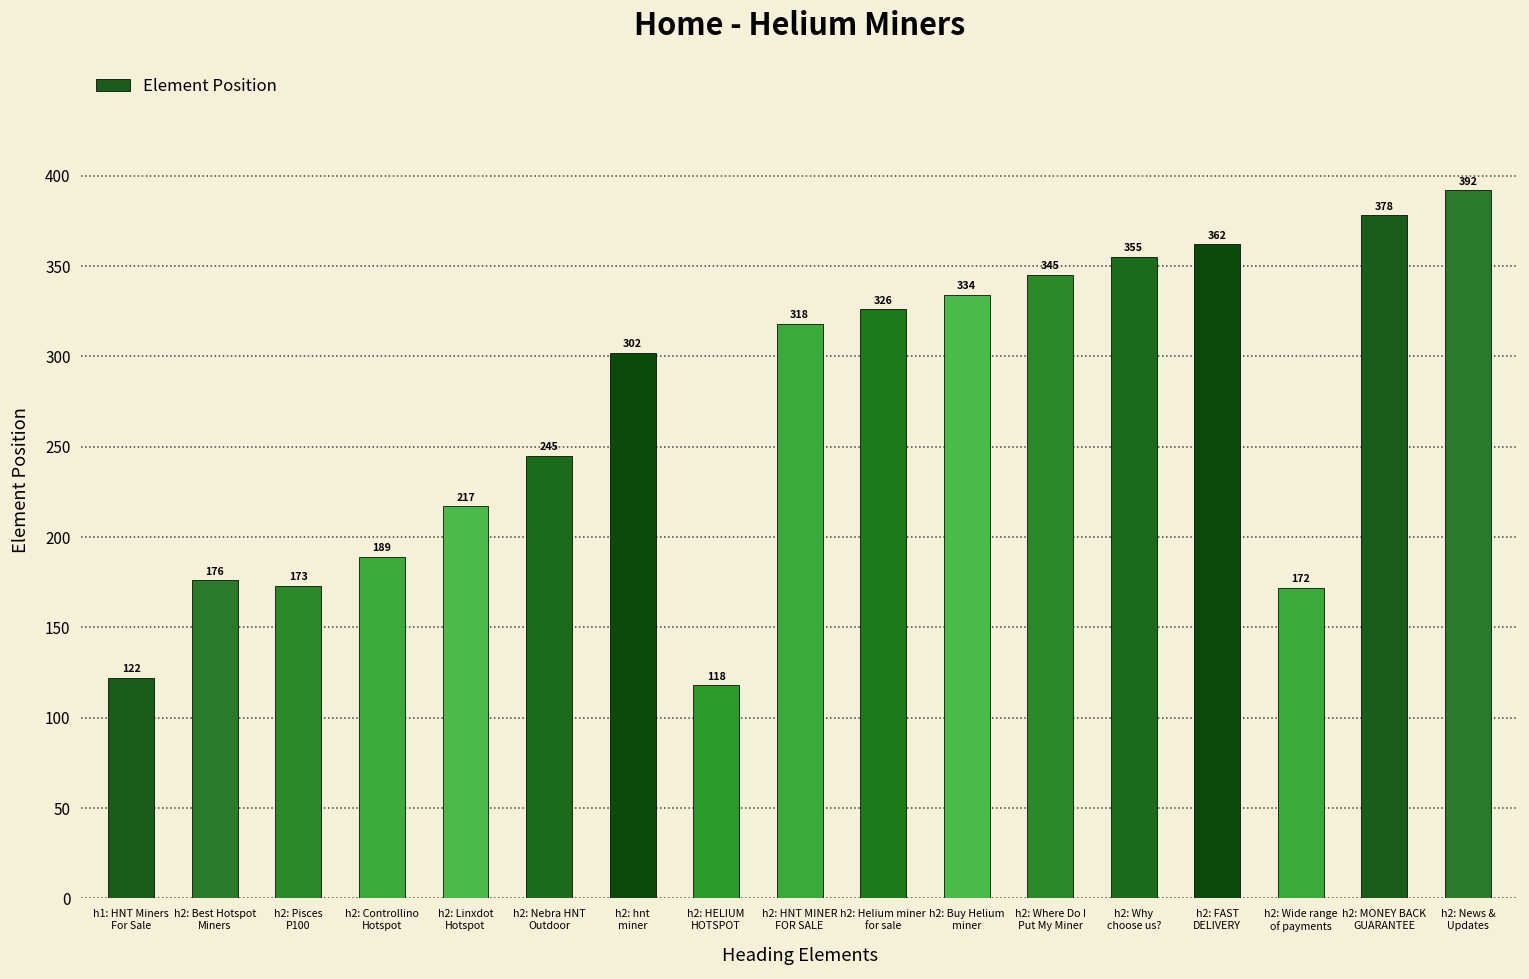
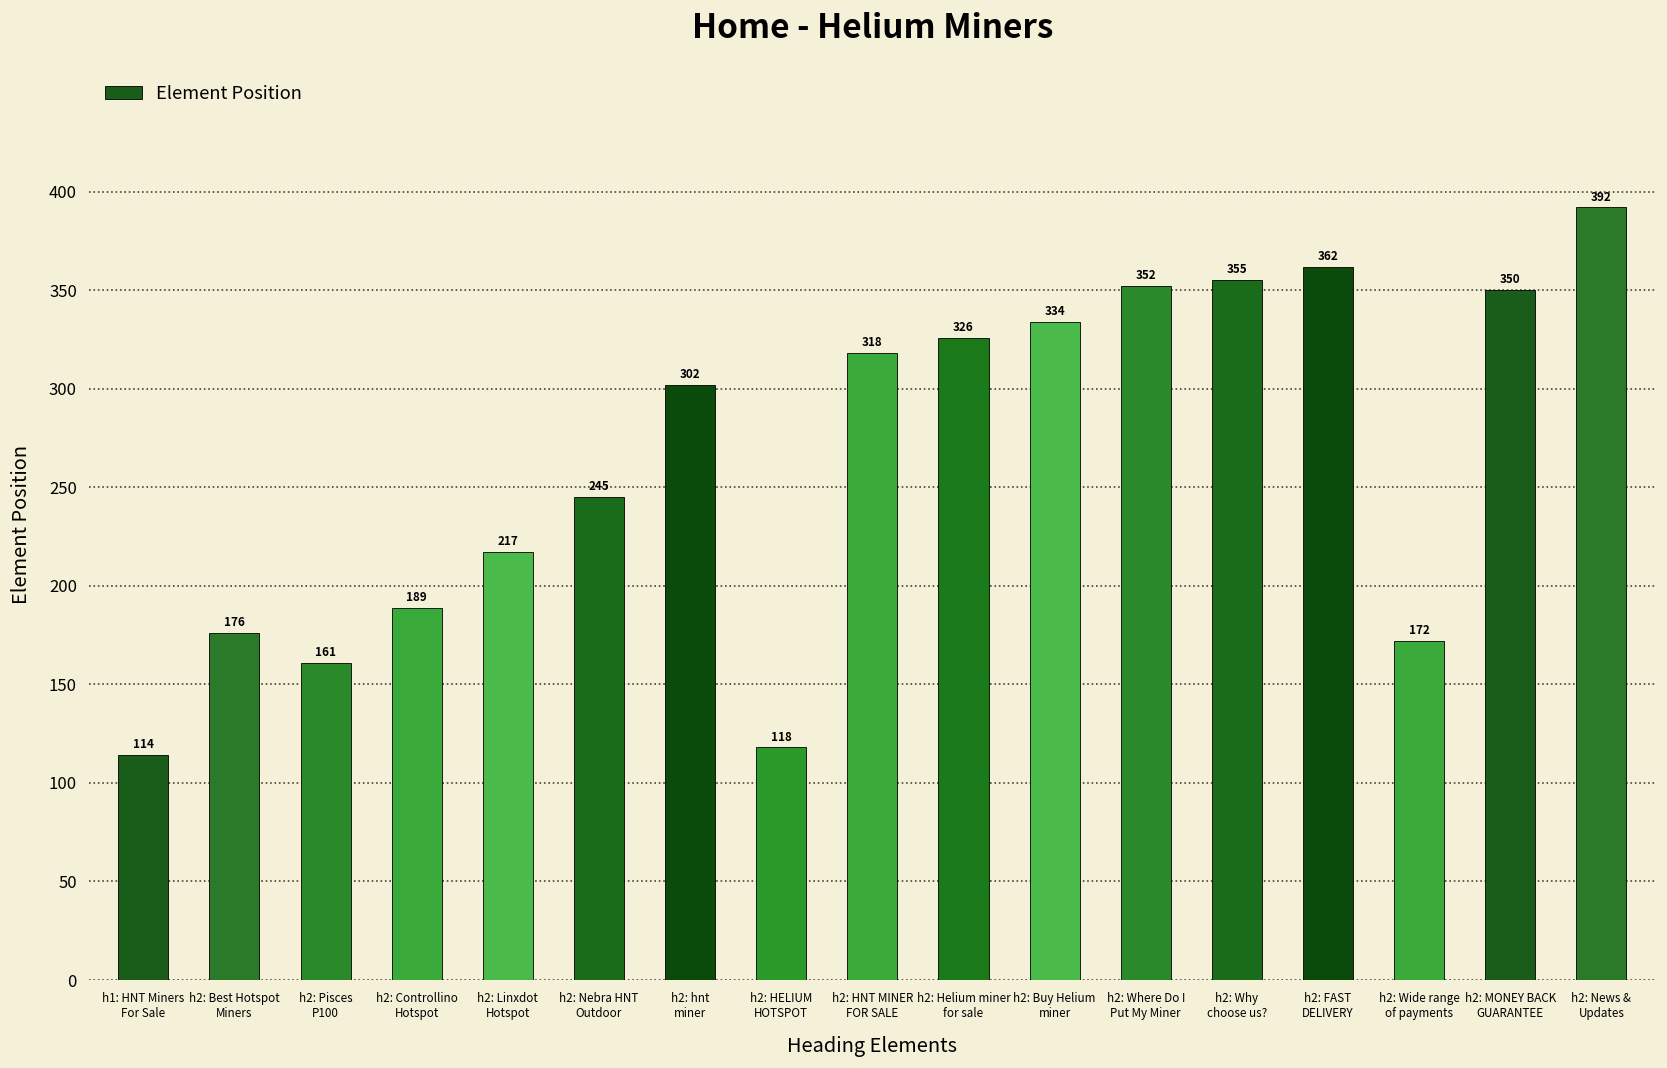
h1: HNT Miners For Sale: 122 -> 114
h2: Pisces P100: 173 -> 161
h2: Where Do I Put My Miner: 345 -> 352
h2: MONEY BACK GUARANTEE: 378 -> 350
